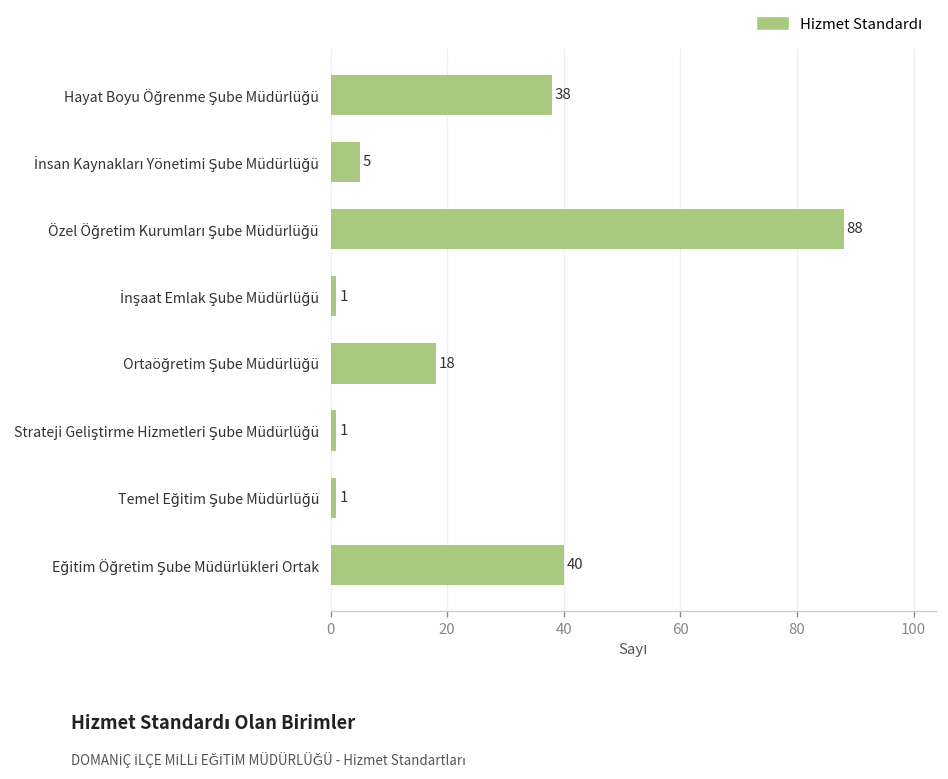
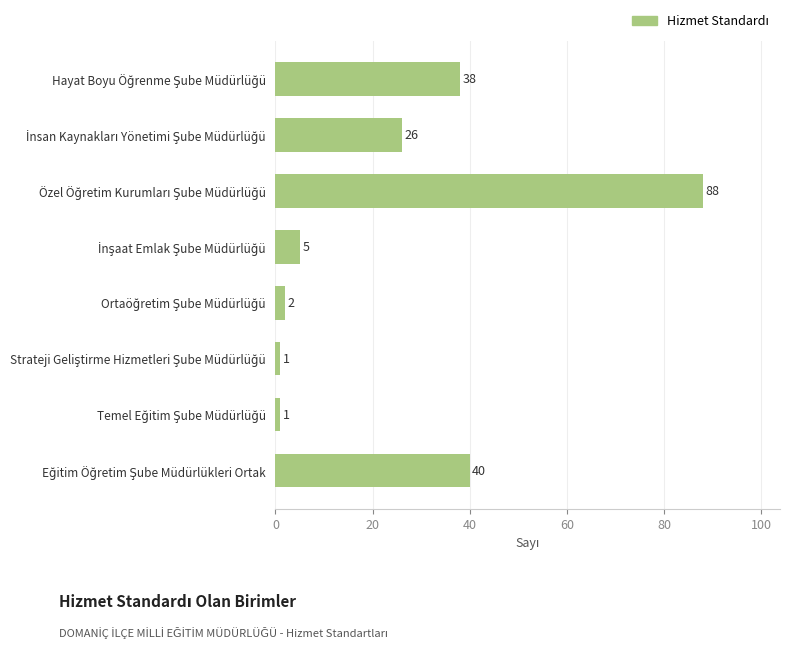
İnsan Kaynakları Yönetimi Şube Müdürlüğü: 5 -> 26
İnşaat Emlak Şube Müdürlüğü: 1 -> 5
Ortaöğretim Şube Müdürlüğü: 18 -> 2
